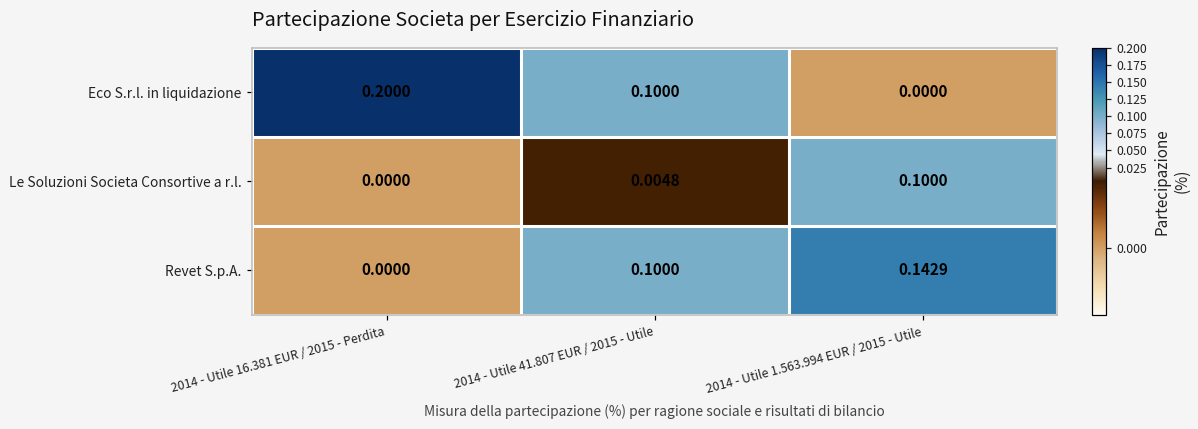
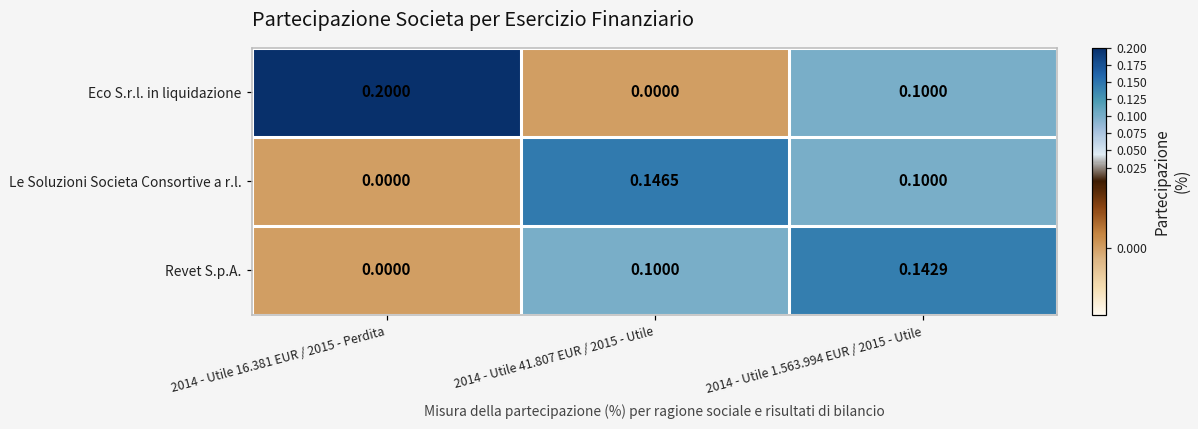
Eco S.r.l. in liquidazione, 2014 - Utile 41.807 EUR / 2015 - Utile: 0.1000 -> 0.0000
Eco S.r.l. in liquidazione, 2014 - Utile 1.563.994 EUR / 2015 - Utile: 0.0000 -> 0.1000
Le Soluzioni Societa Consortive a r.l., 2014 - Utile 41.807 EUR / 2015 - Utile: 0.0048 -> 0.1465
